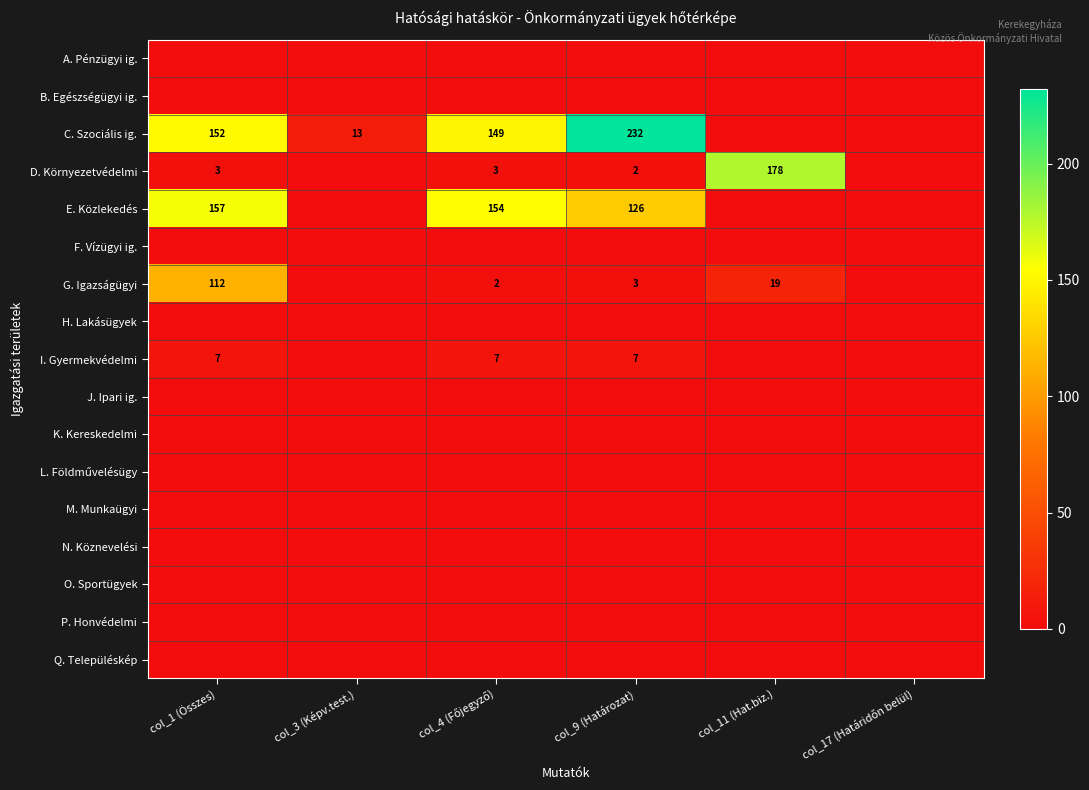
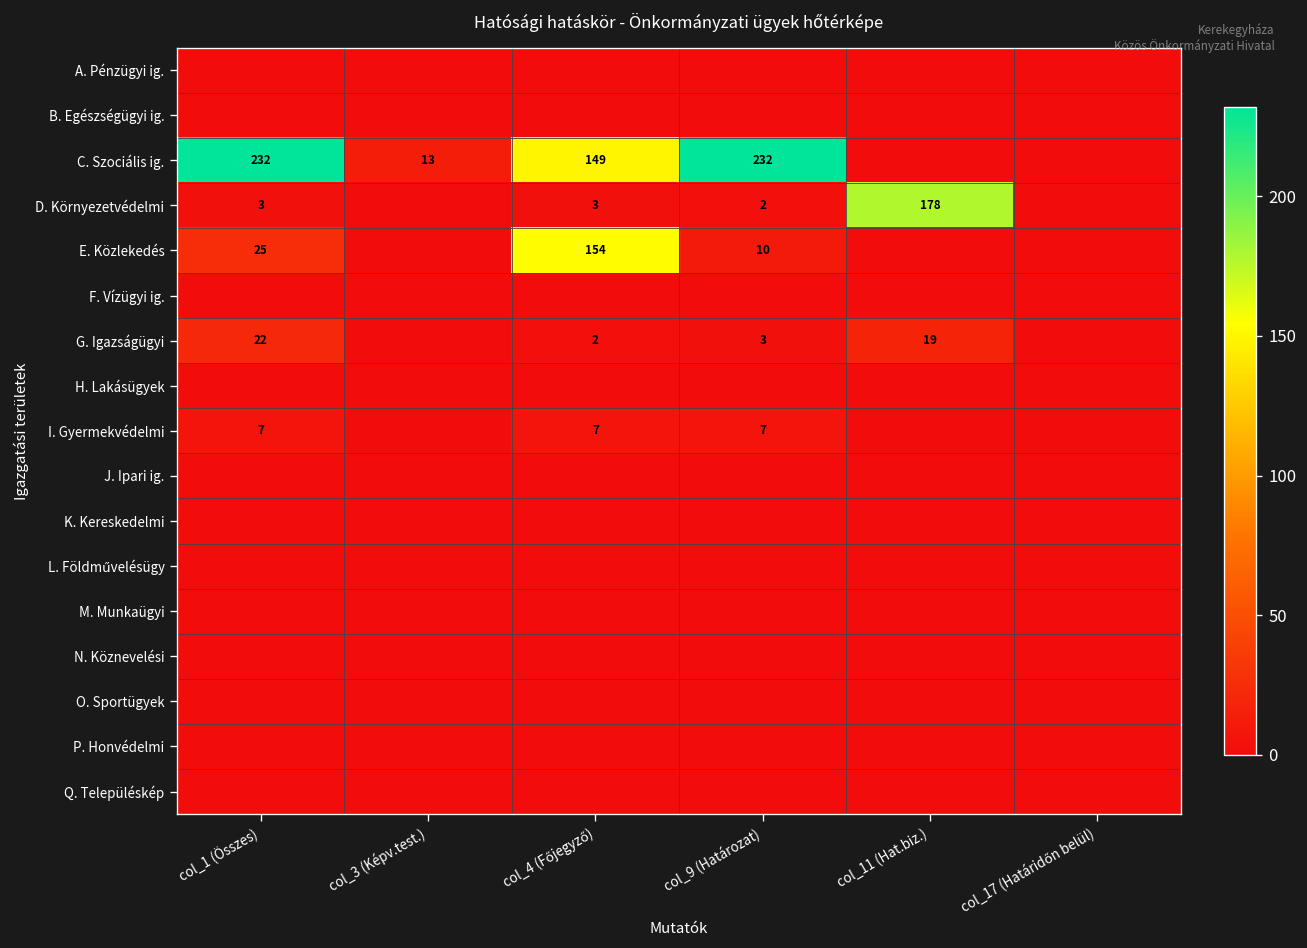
C. Szociális ig., col_1 (Összes): 152 -> 232
E. Közlekedés, col_1 (Összes): 157 -> 25
E. Közlekedés, col_9 (Határozat): 126 -> 10
G. Igazságügyi, col_1 (Összes): 112 -> 22
